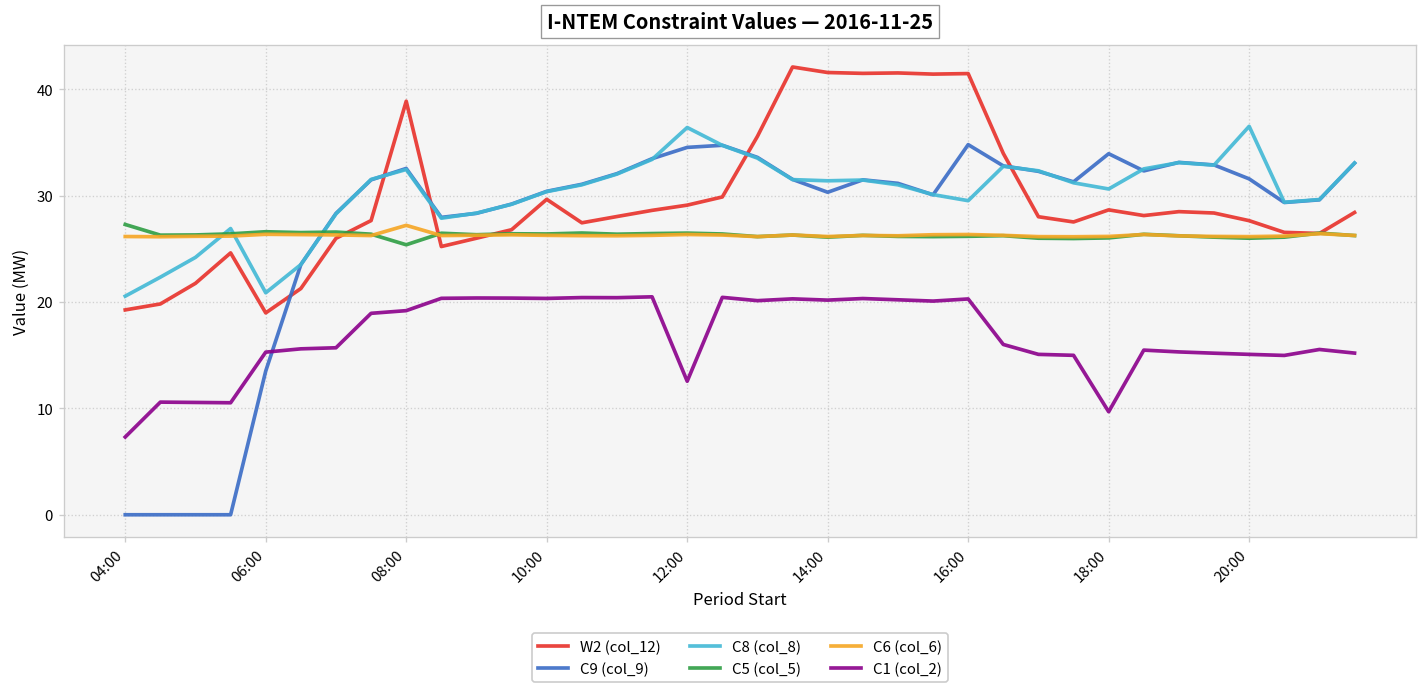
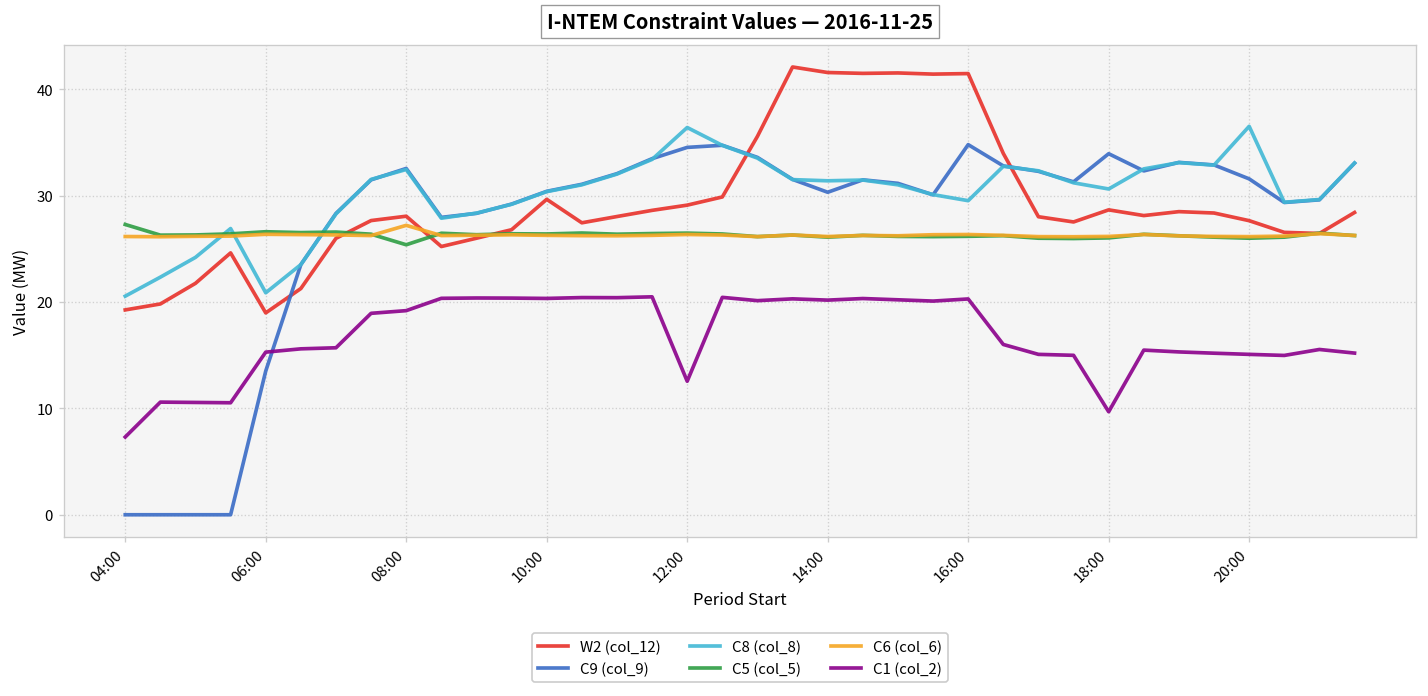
W2 (col_12), 08:00: 39 -> 28
